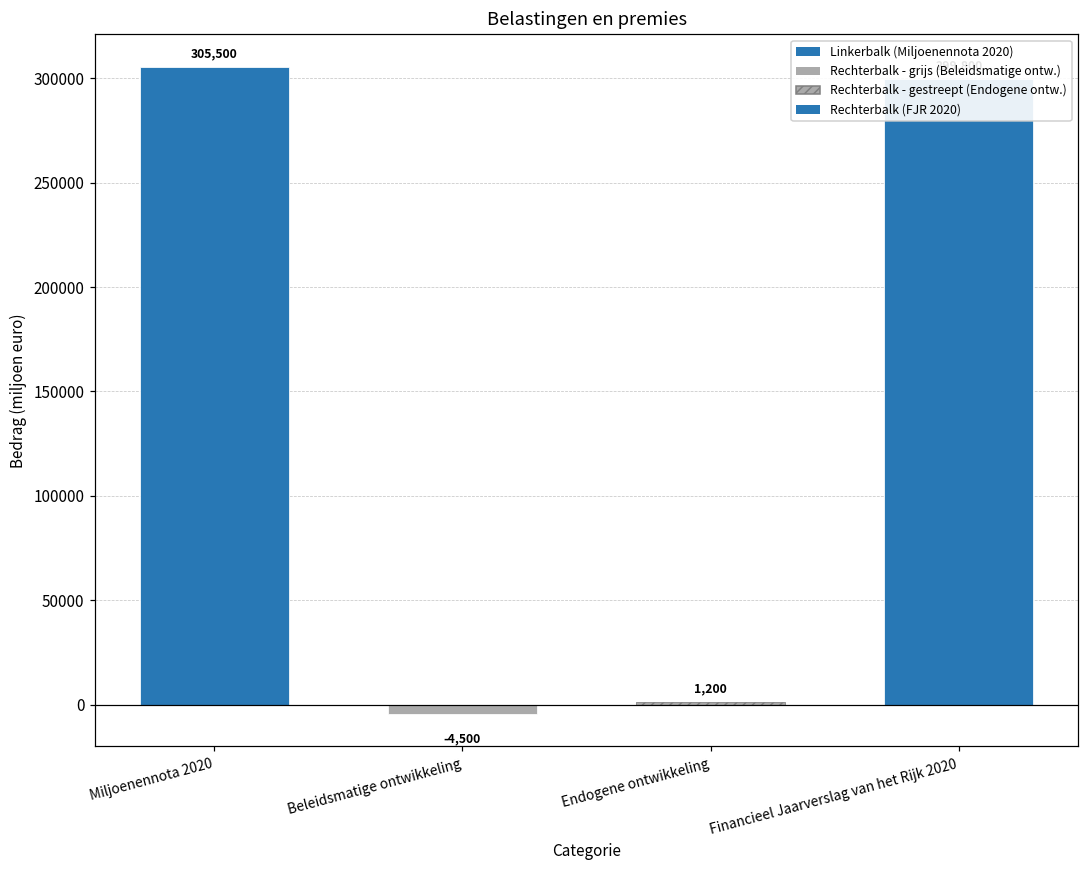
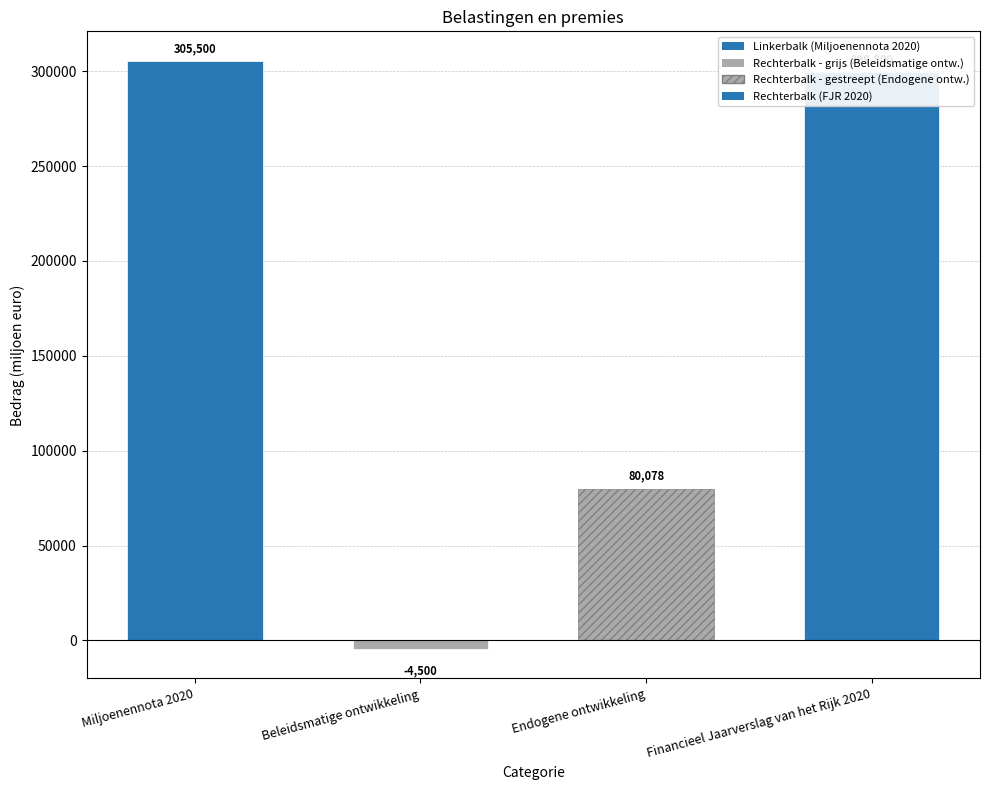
Endogene ontwikkeling: 1,200 -> 80,078
